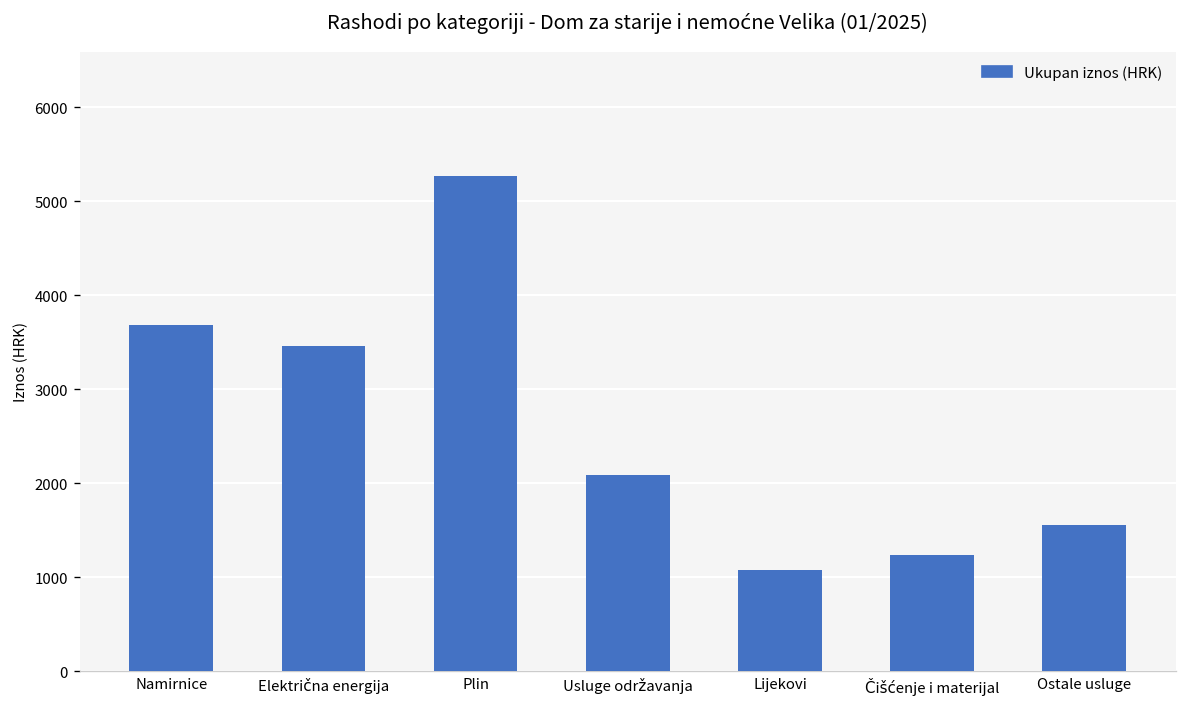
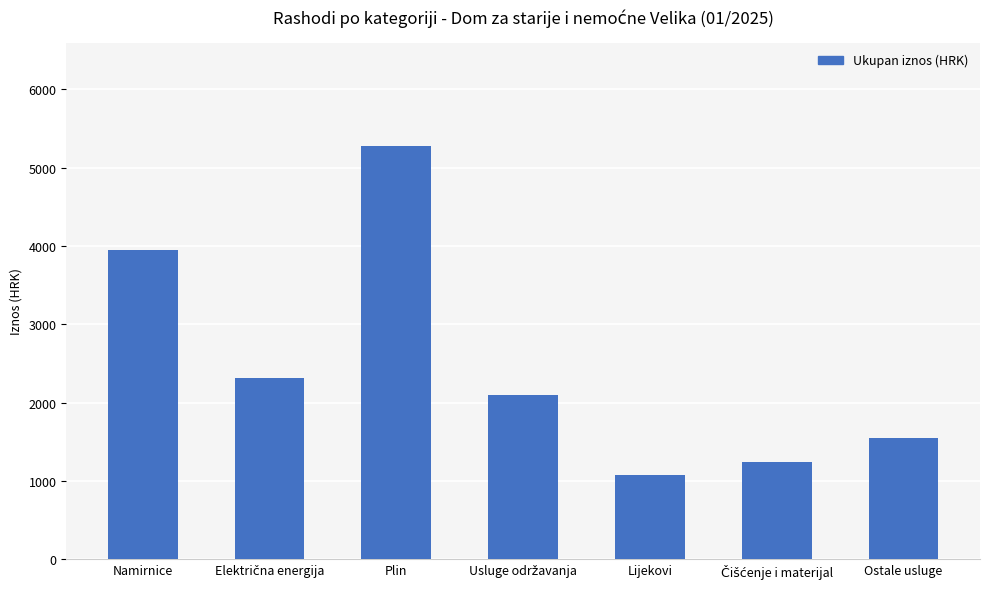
Namirnice: 3700 -> 4000
Električna energija: 3500 -> 2300
